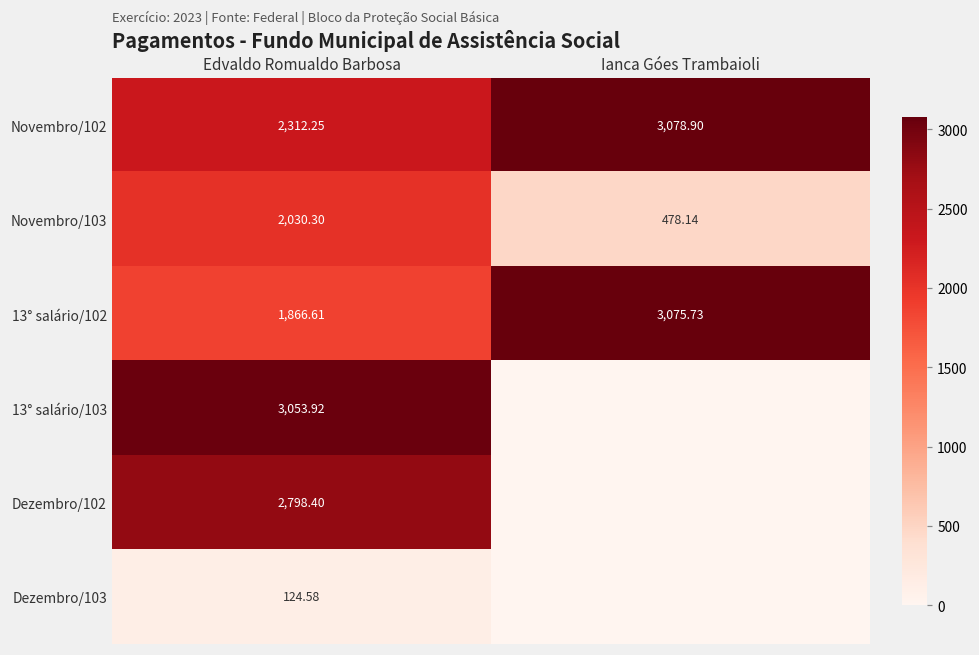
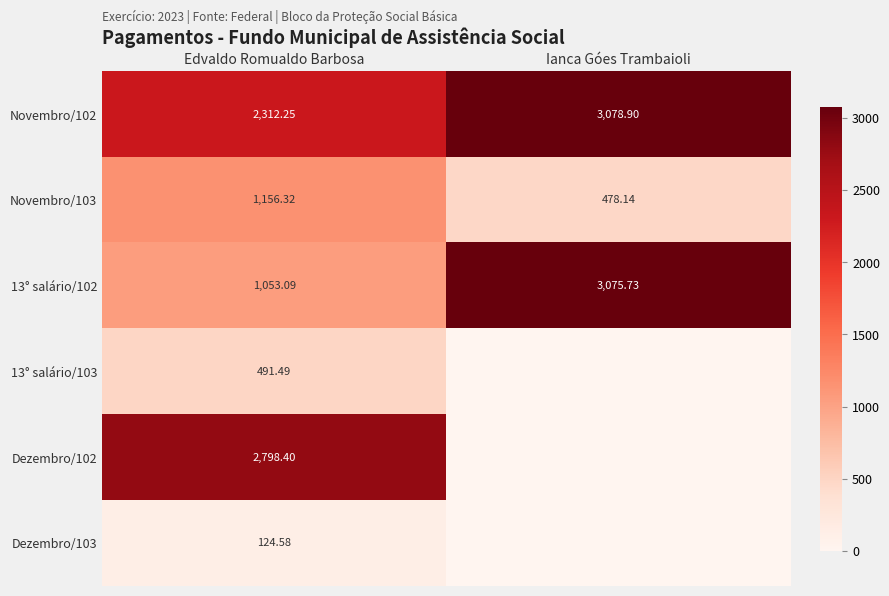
Novembro/103, Edvaldo Romualdo Barbosa: 2,030.30 -> 1,156.32
13° salário/102, Edvaldo Romualdo Barbosa: 1,866.61 -> 1,053.09
13° salário/103, Edvaldo Romualdo Barbosa: 3,053.92 -> 491.49
